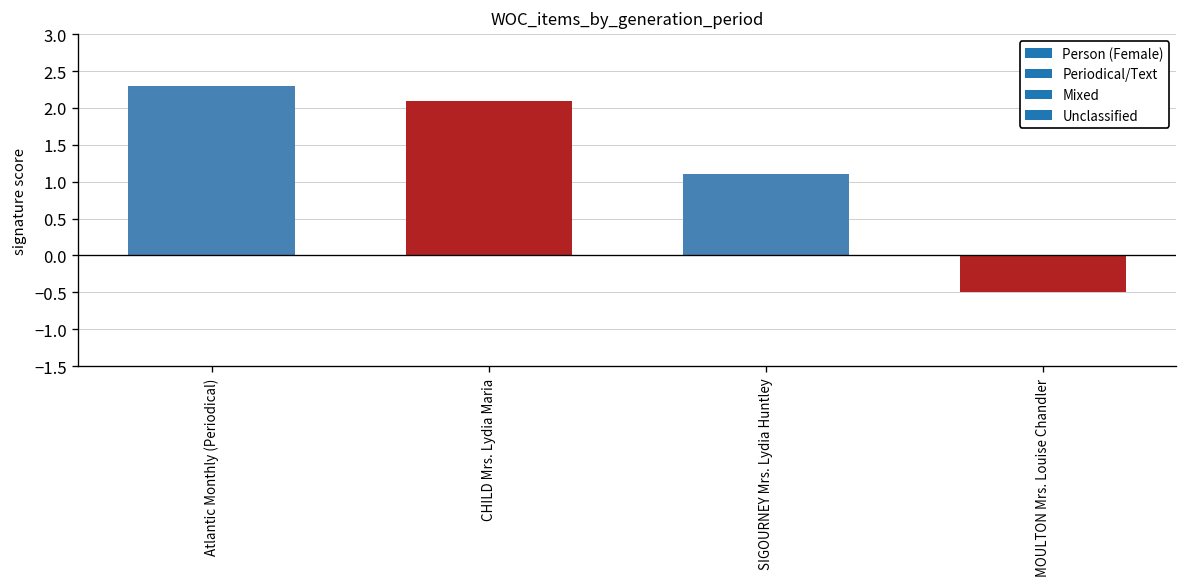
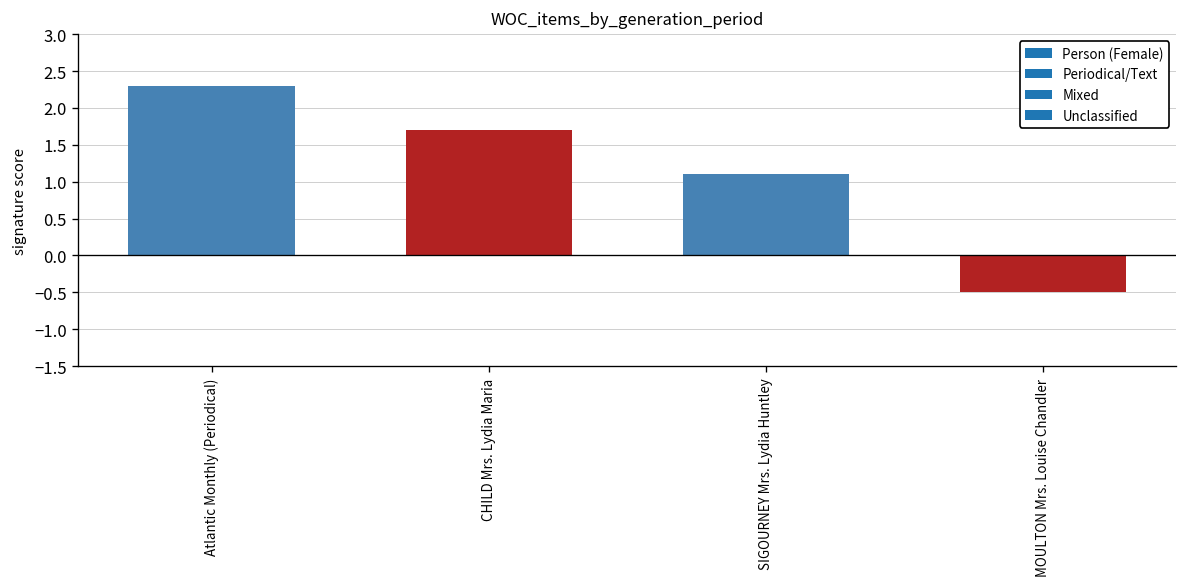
CHILD Mrs. Lydia Maria: 2.1 -> 1.7
